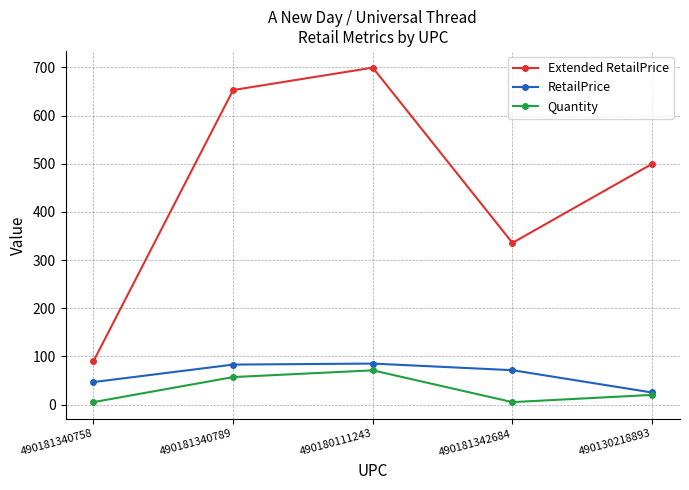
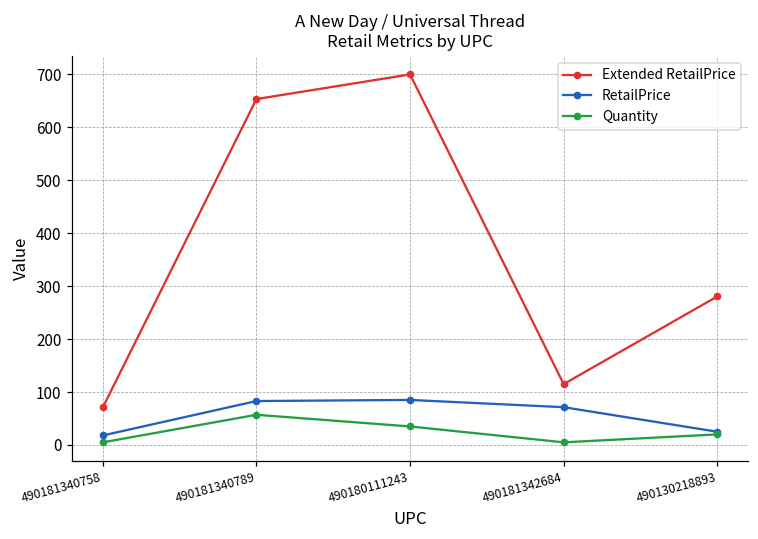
Extended RetailPrice, 490181340758: 90 -> 70
RetailPrice, 490181340758: 50 -> 20
Quantity, 490180111243: 70 -> 40
Extended RetailPrice, 490181342684: 340 -> 110
Extended RetailPrice, 490130218893: 500 -> 280
